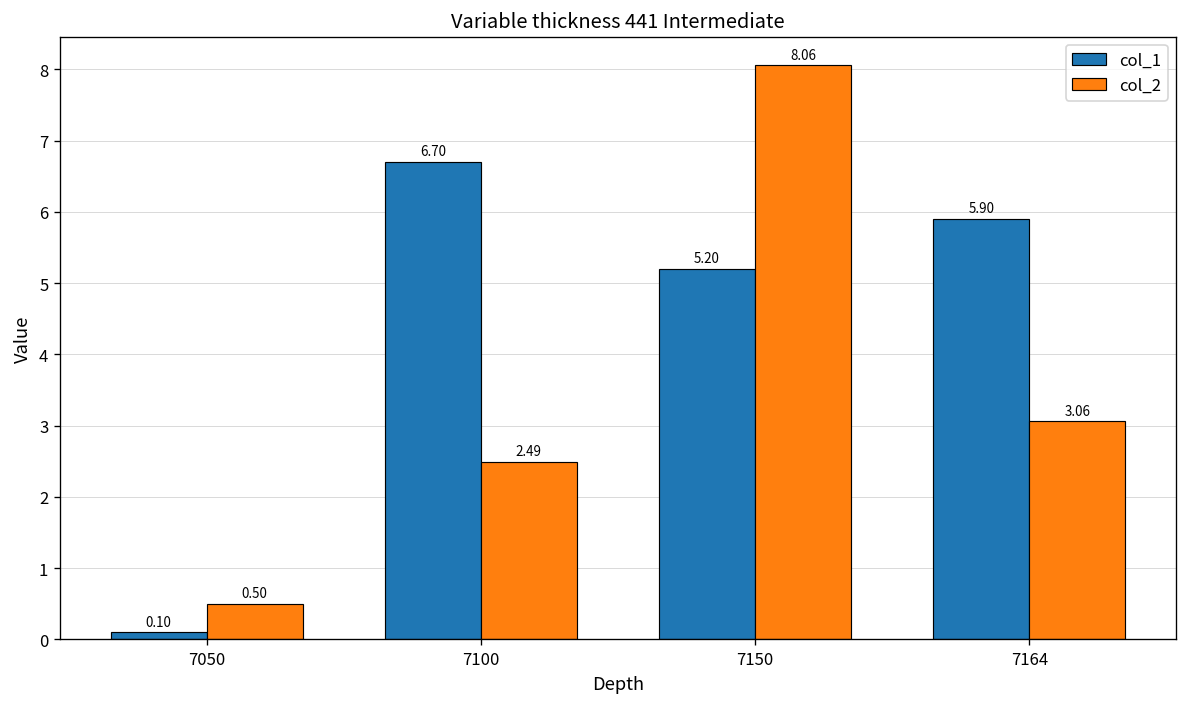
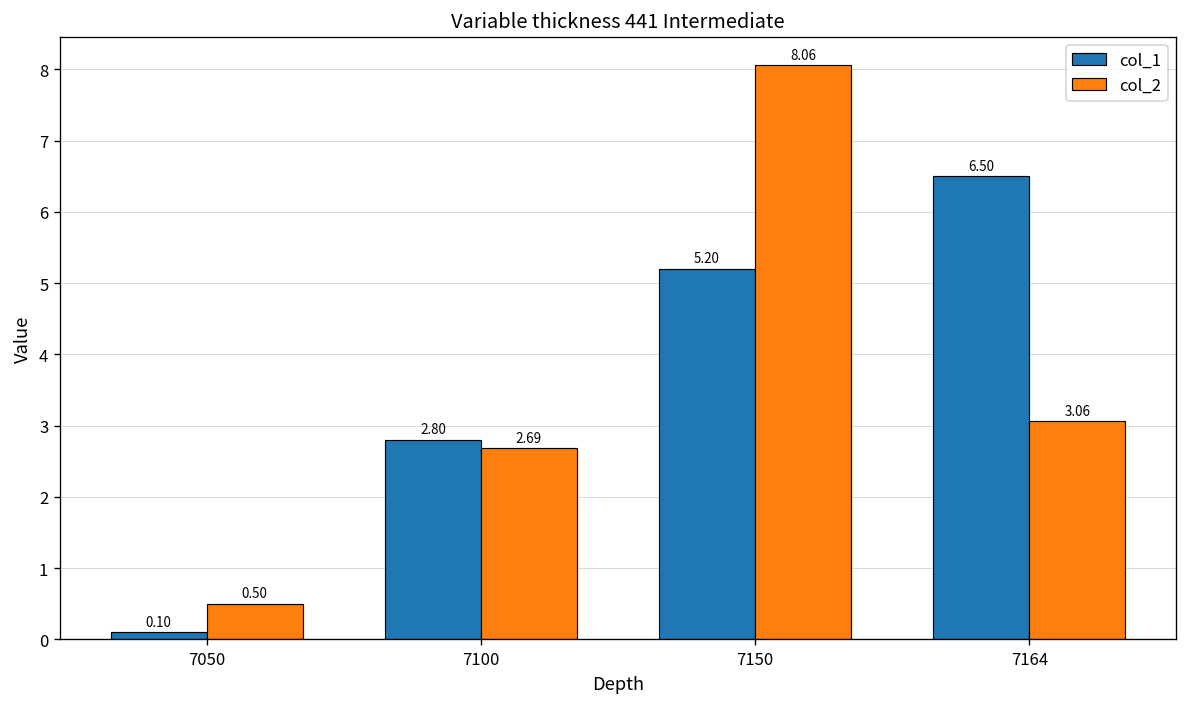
col_1, 7100: 6.70 -> 2.80
col_2, 7100: 2.49 -> 2.69
col_1, 7164: 5.90 -> 6.50
